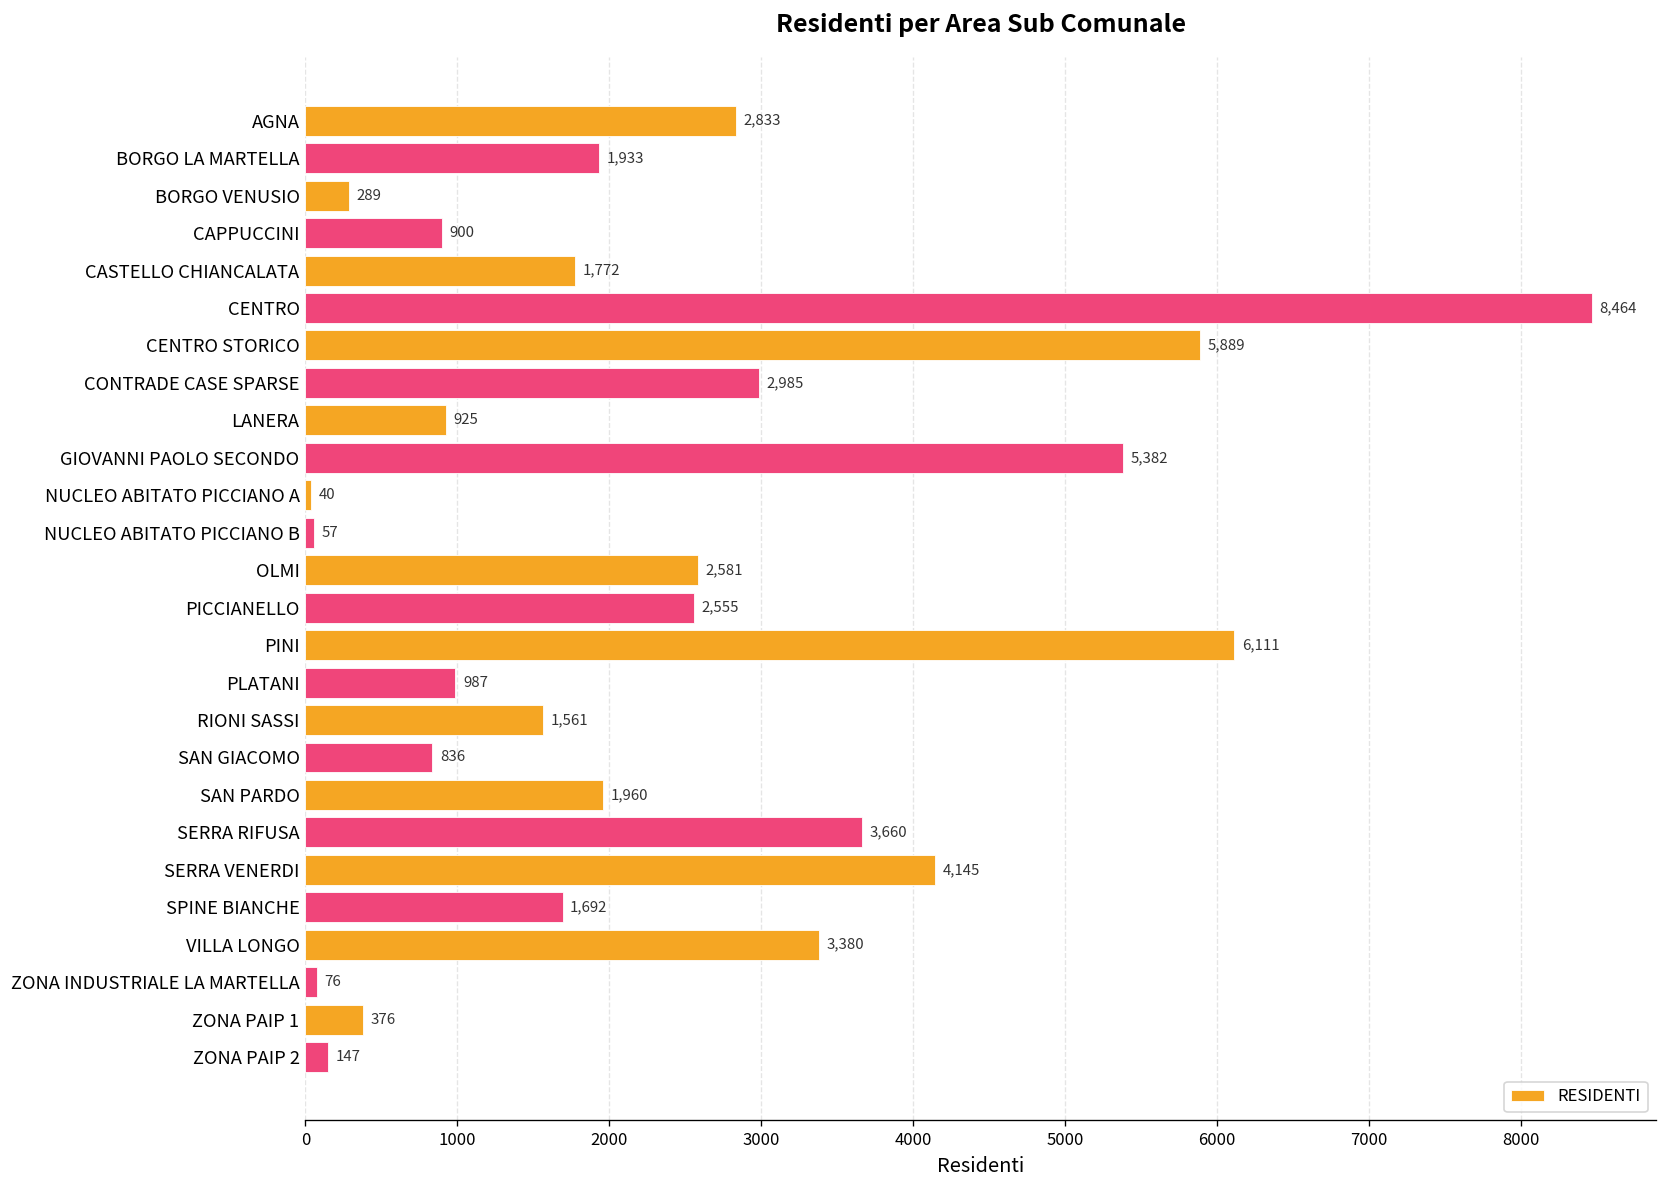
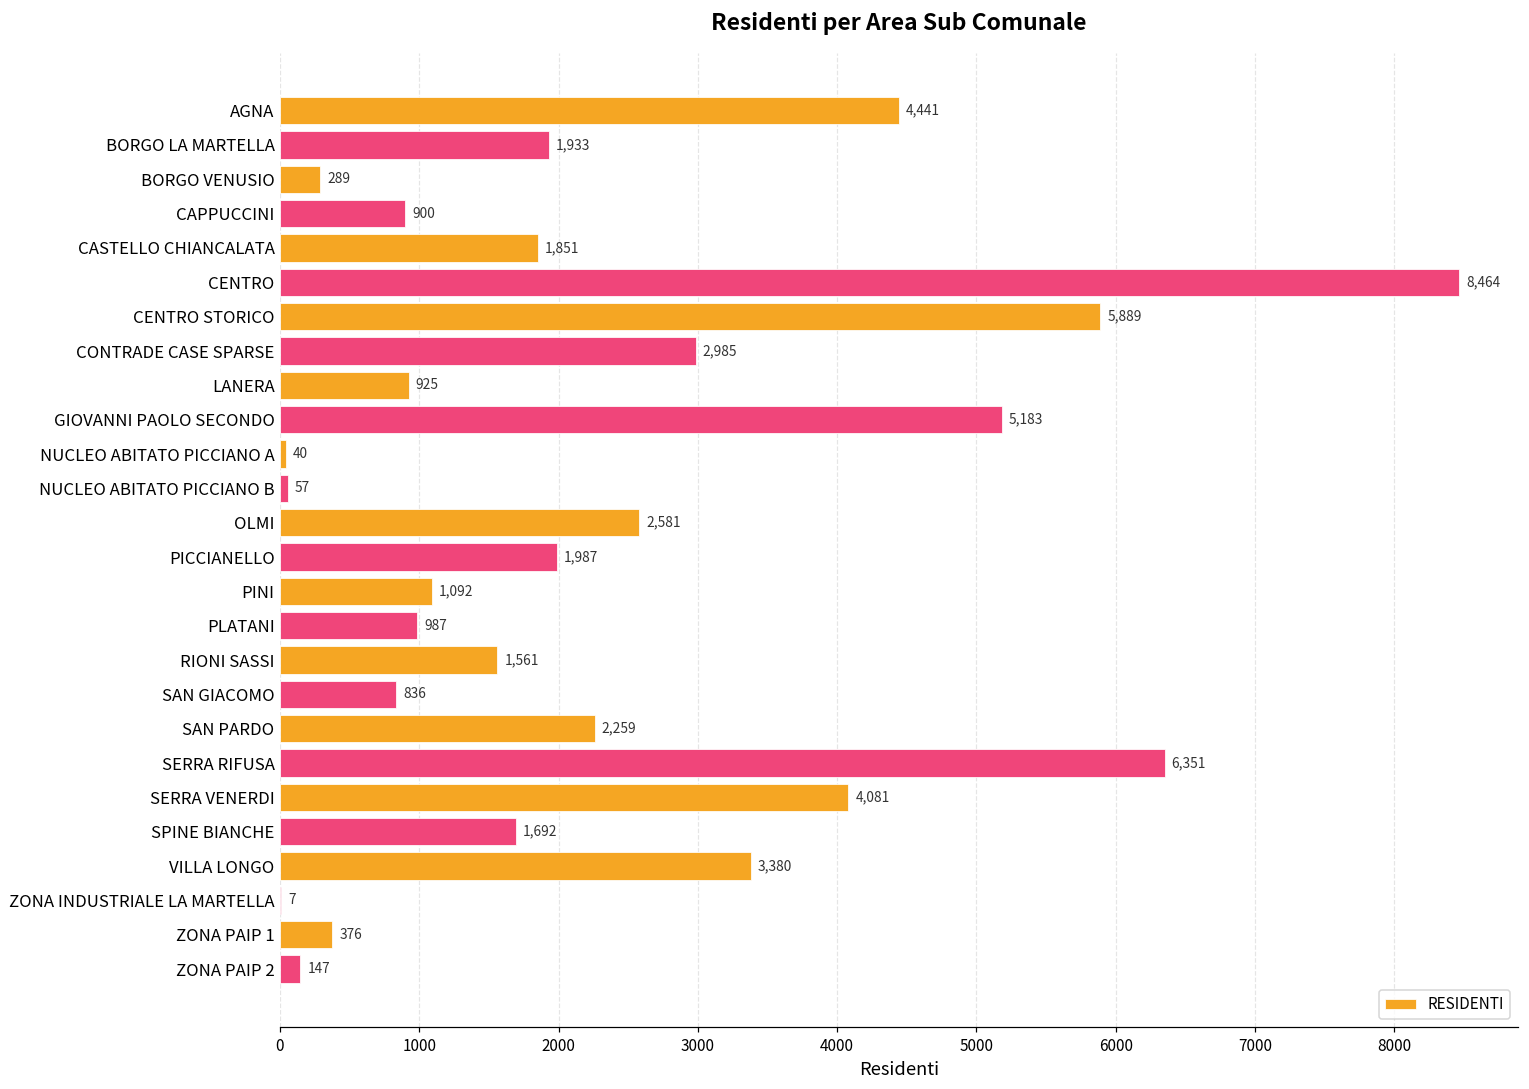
AGNA: 2,833 -> 4,441
CASTELLO CHIANCALATA: 1,772 -> 1,851
GIOVANNI PAOLO SECONDO: 5,382 -> 5,183
PICCIANELLO: 2,555 -> 1,987
PINI: 6,111 -> 1,092
SAN PARDO: 1,960 -> 2,259
SERRA RIFUSA: 3,660 -> 6,351
SERRA VENERDI: 4,145 -> 4,081
ZONA INDUSTRIALE LA MARTELLA: 76 -> 7
